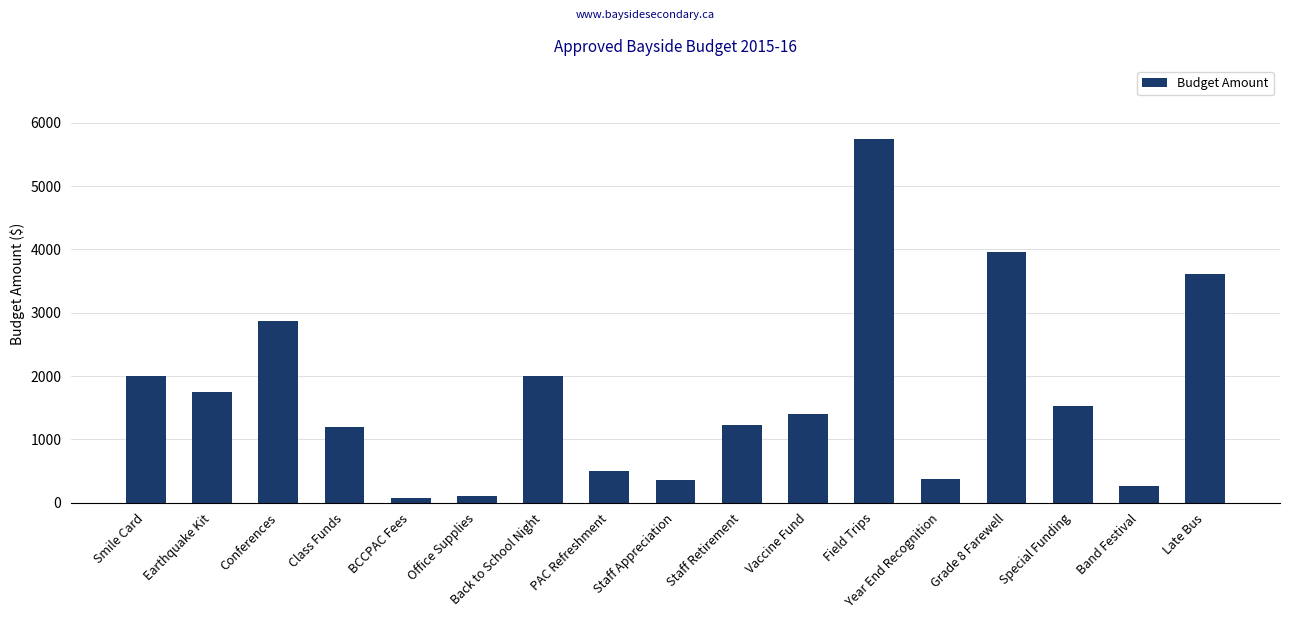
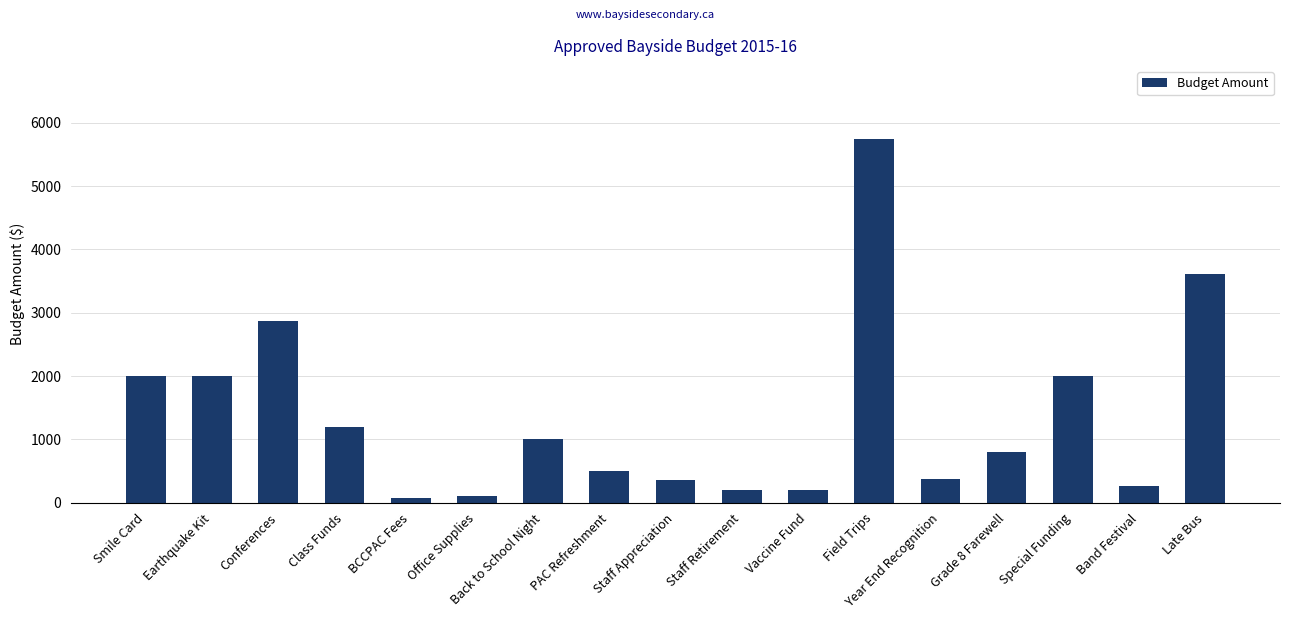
Earthquake Kit: 1700 -> 2000
Back to School Night: 2000 -> 1000
Staff Retirement: 1200 -> 200
Vaccine Fund: 1400 -> 200
Grade 8 Farewell: 4000 -> 800
Special Funding: 1500 -> 2000
